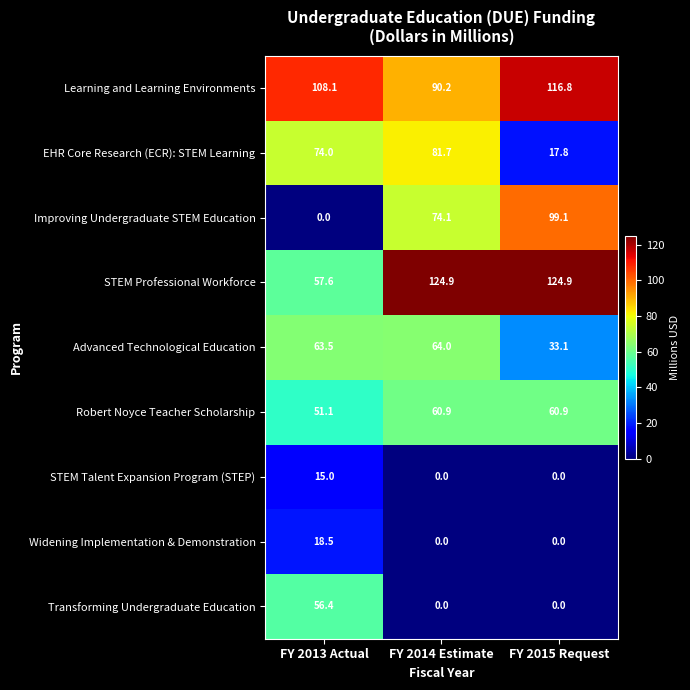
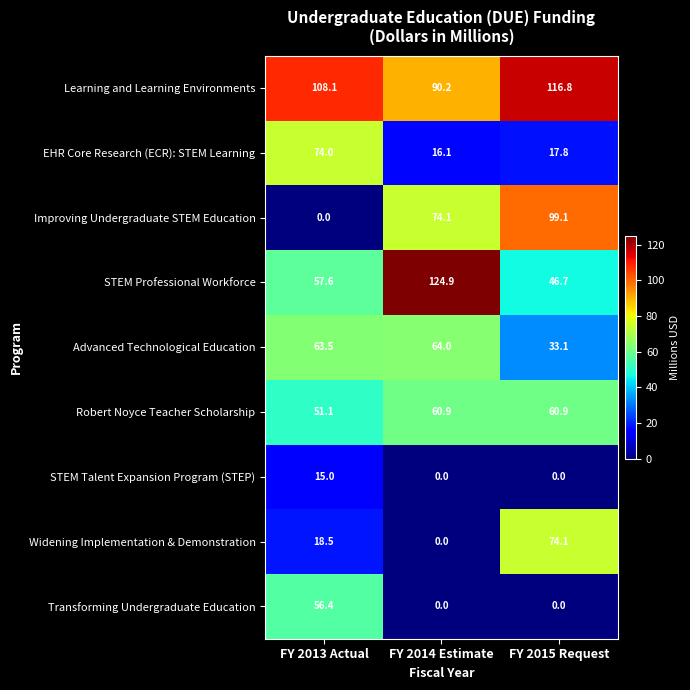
EHR Core Research (ECR): STEM Learning, FY 2014 Estimate: 81.7 -> 16.1
STEM Professional Workforce, FY 2015 Request: 124.9 -> 46.7
Widening Implementation & Demonstration, FY 2015 Request: 0.0 -> 74.1
